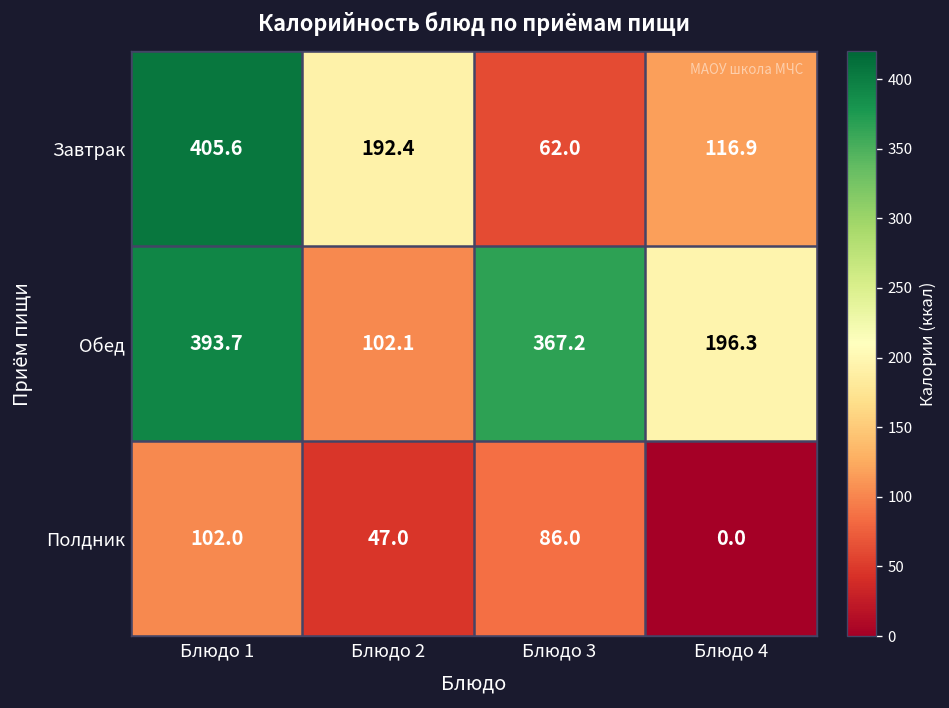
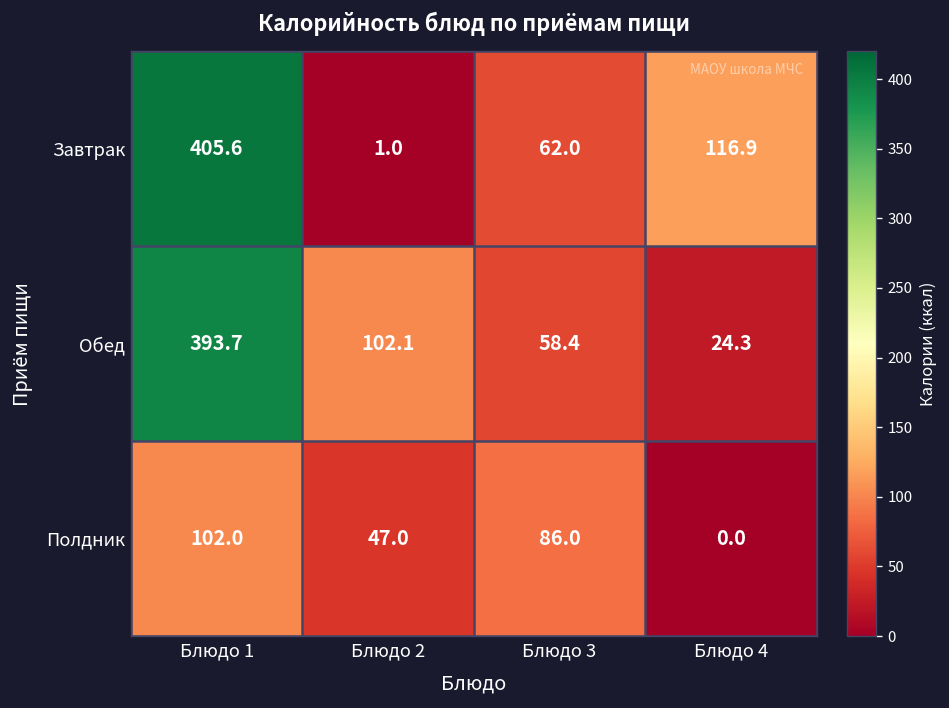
Завтрак, Блюдо 2: 192.4 -> 1.0
Обед, Блюдо 3: 367.2 -> 58.4
Обед, Блюдо 4: 196.3 -> 24.3
